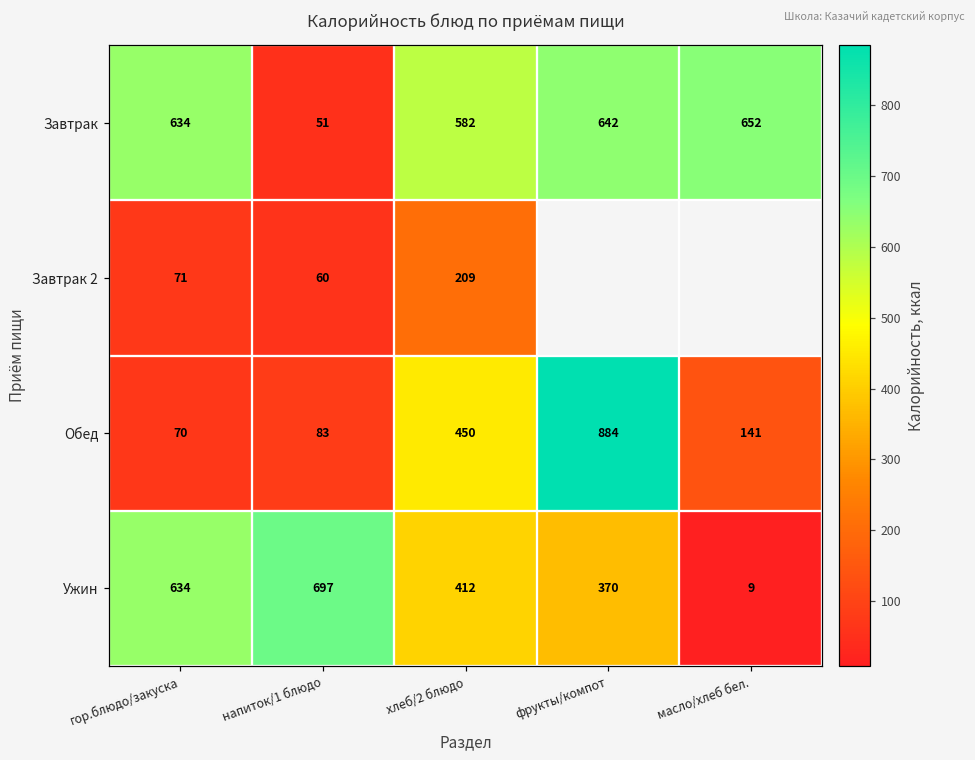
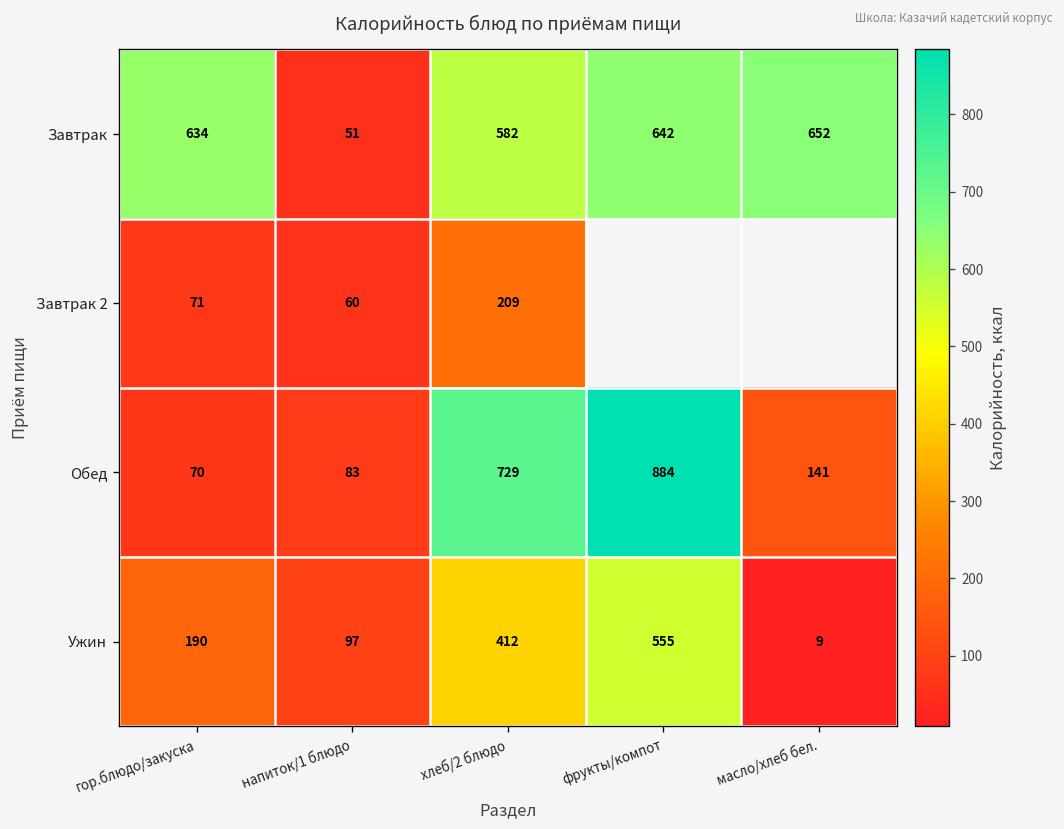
Обед, хлеб/2 блюдо: 450 -> 729
Ужин, гор.блюдо/закуска: 634 -> 190
Ужин, напиток/1 блюдо: 697 -> 97
Ужин, фрукты/компот: 370 -> 555
